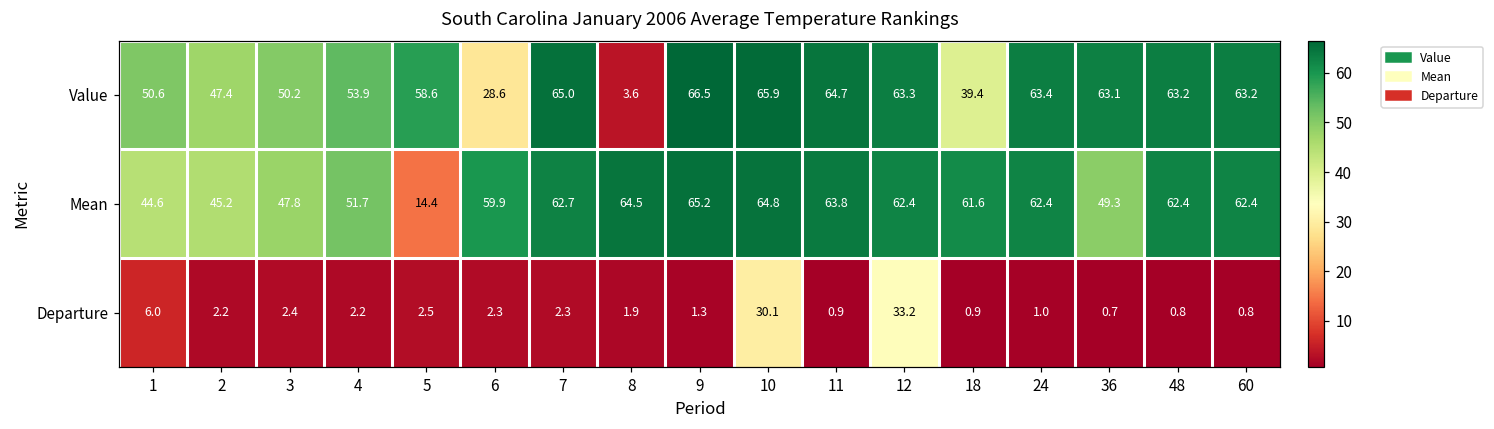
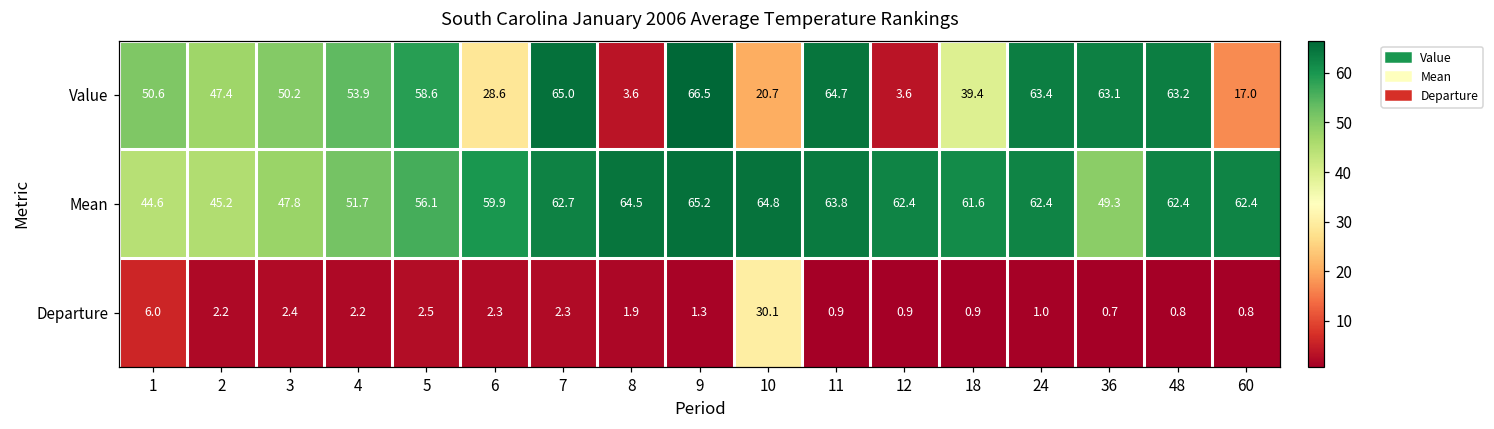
Value, 10: 65.9 -> 20.7
Value, 12: 63.3 -> 3.6
Value, 60: 63.2 -> 17.0
Mean, 5: 14.4 -> 56.1
Departure, 12: 33.2 -> 0.9
